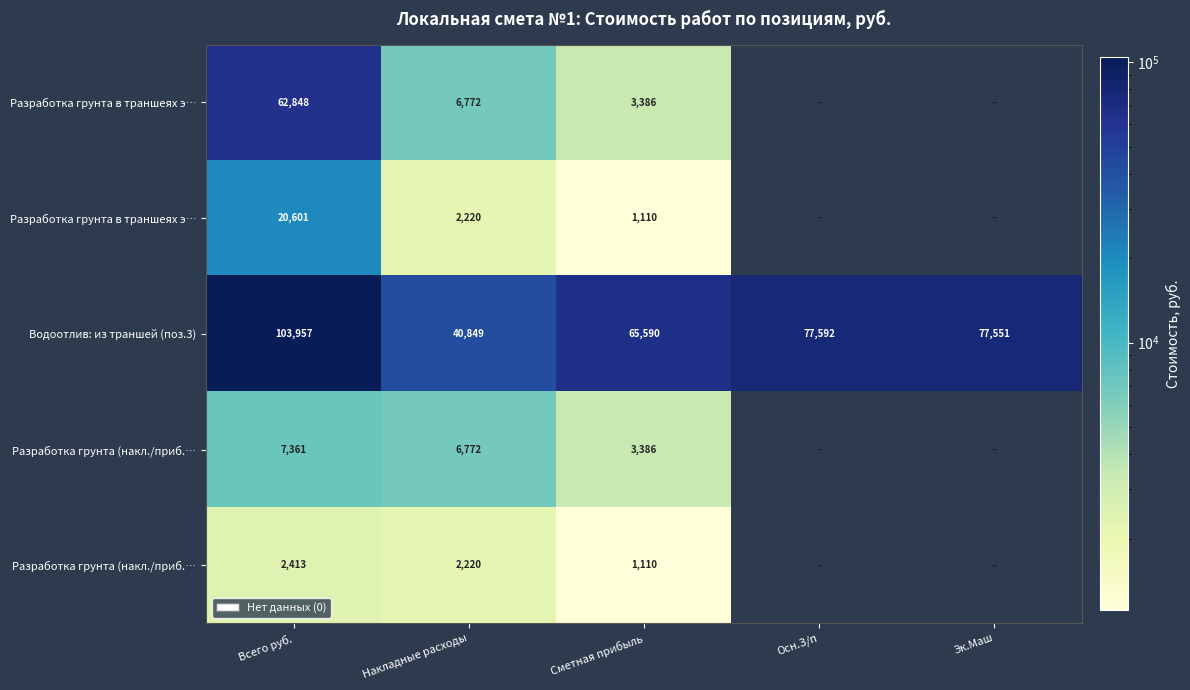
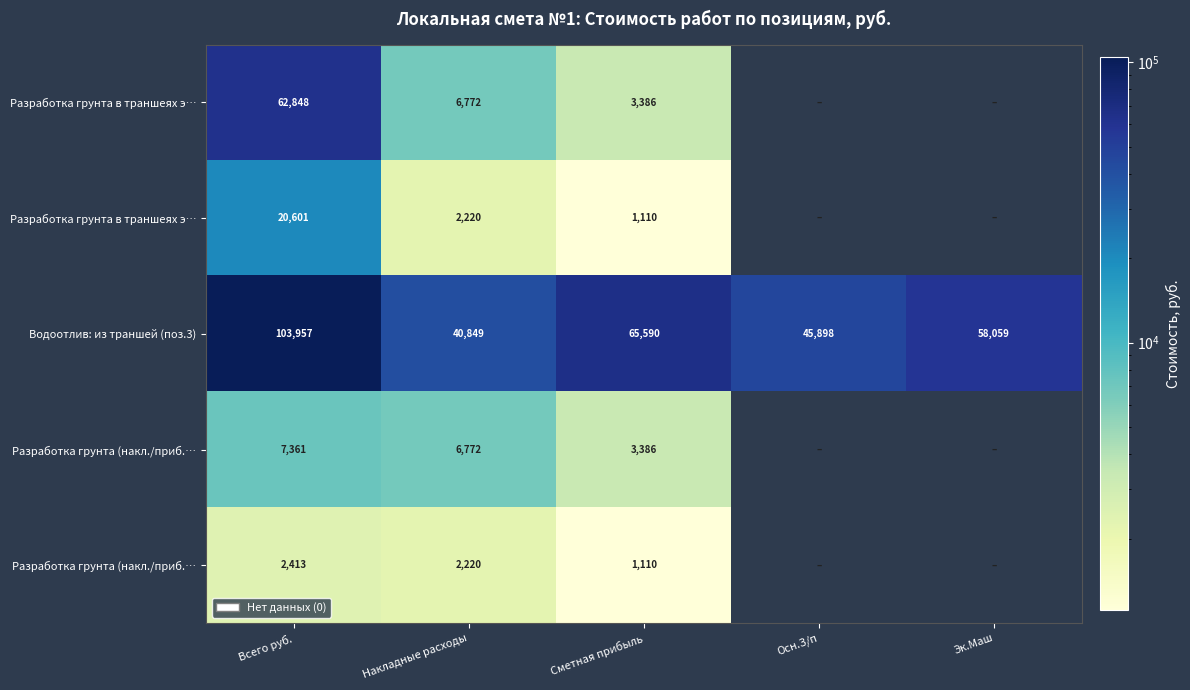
Водоотлив: из траншей (поз.3), Осн.З/п: 77,592 -> 45,898
Водоотлив: из траншей (поз.3), Эк.Маш: 77,551 -> 58,059
